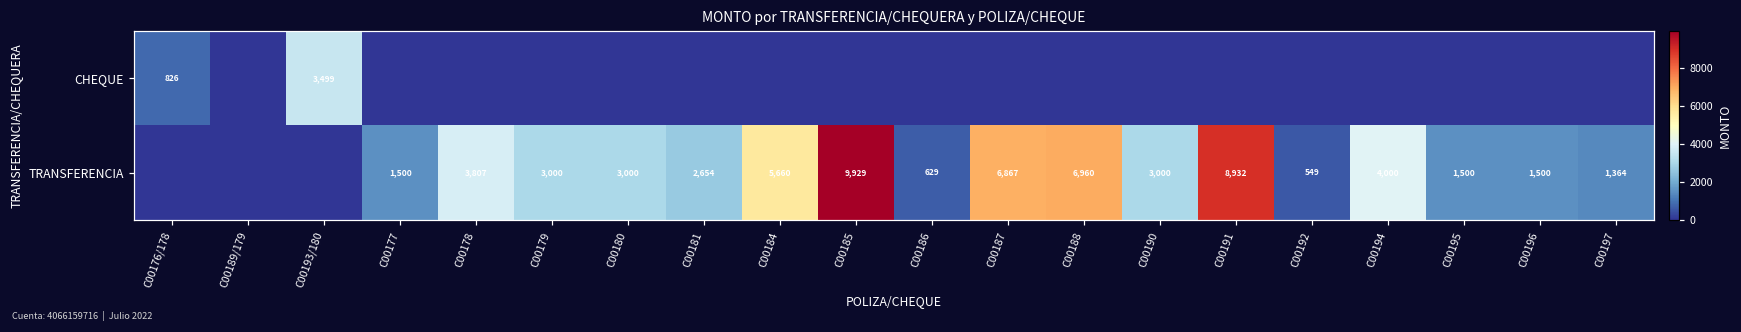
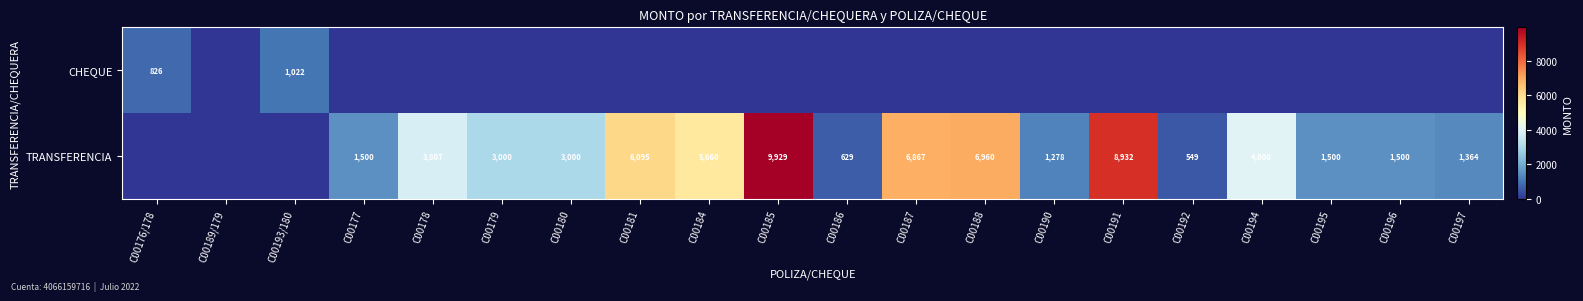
CHEQUE, C00193/180: 3,499 -> 1,022
TRANSFERENCIA, C00181: 2,654 -> 6,095
TRANSFERENCIA, C00190: 3,000 -> 1,278
